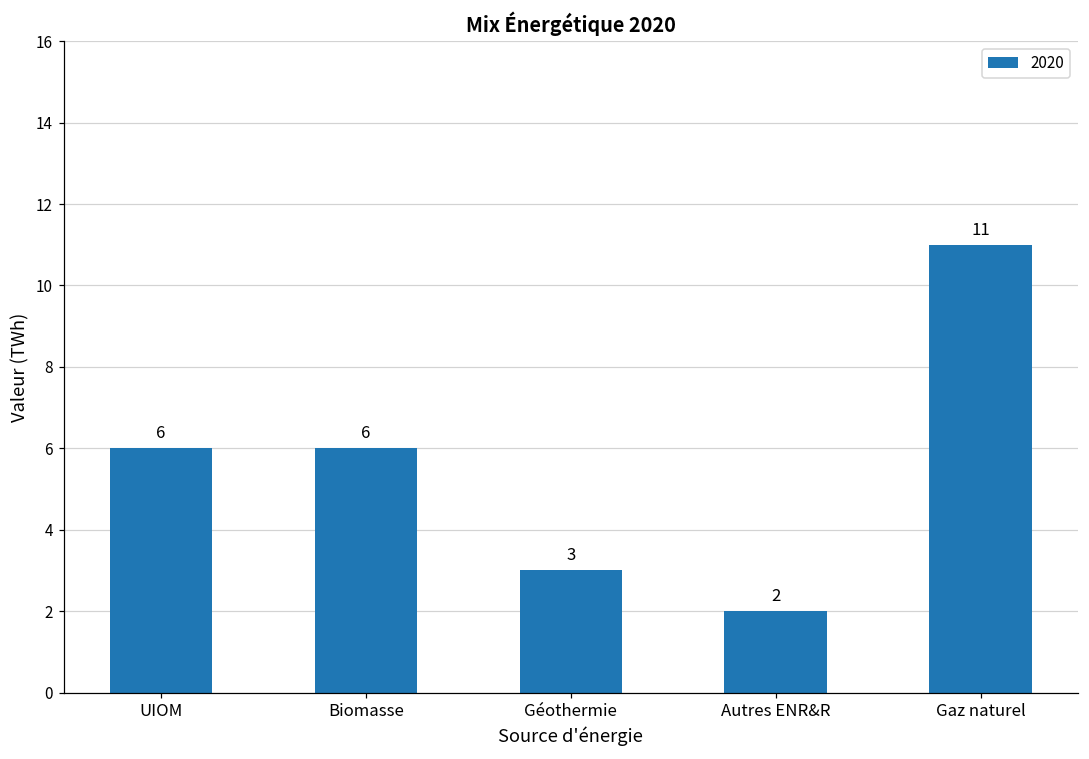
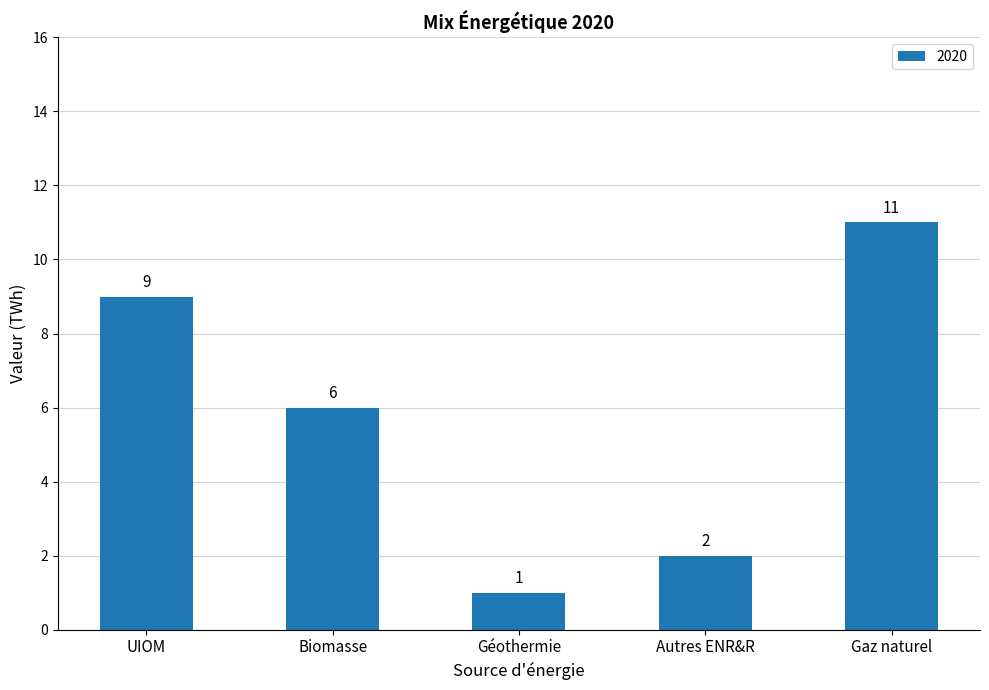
UIOM: 6 -> 9
Géothermie: 3 -> 1
